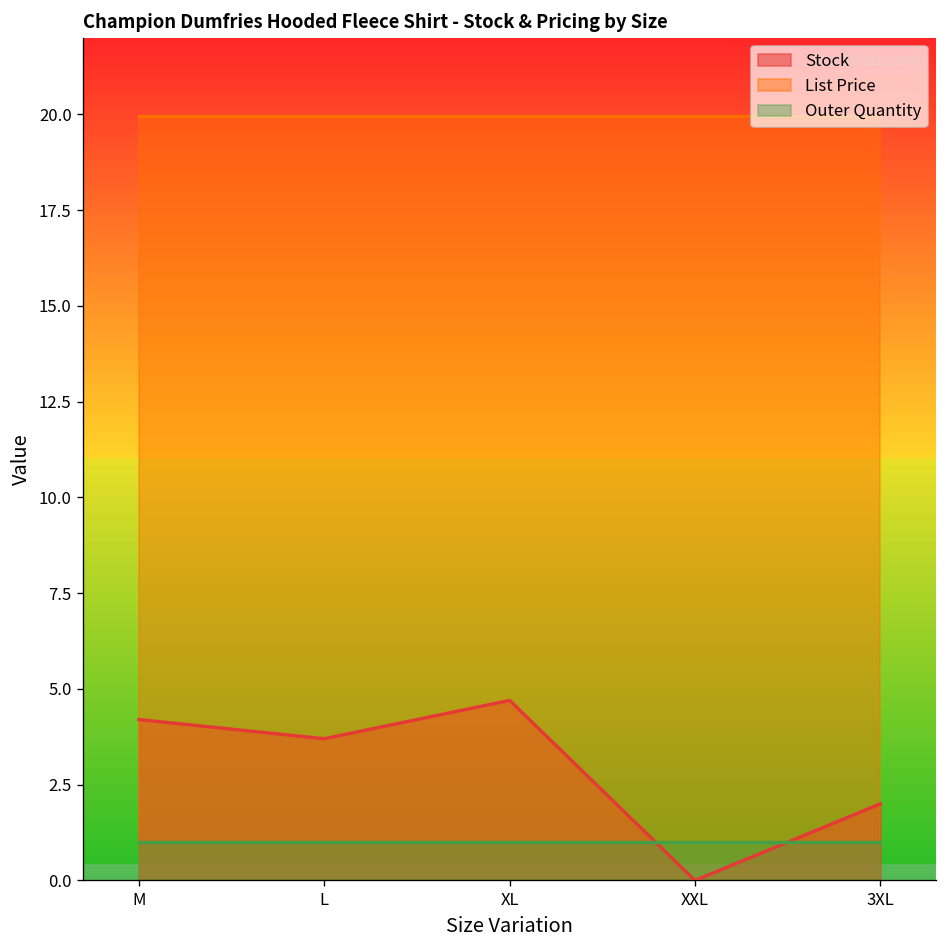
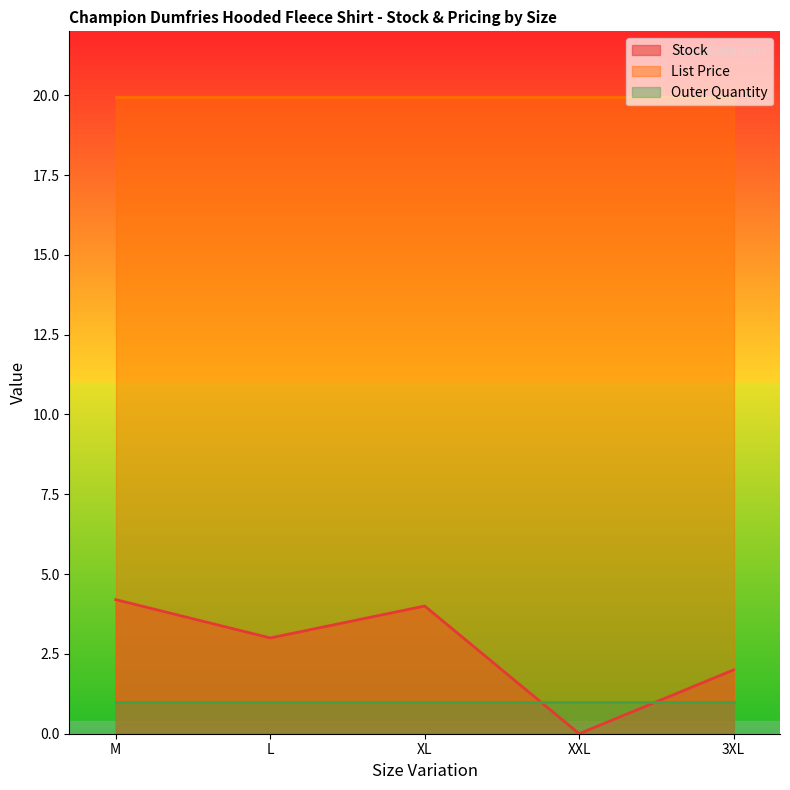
Stock, L: 3.7 -> 3.0
Stock, XL: 4.7 -> 4.0
